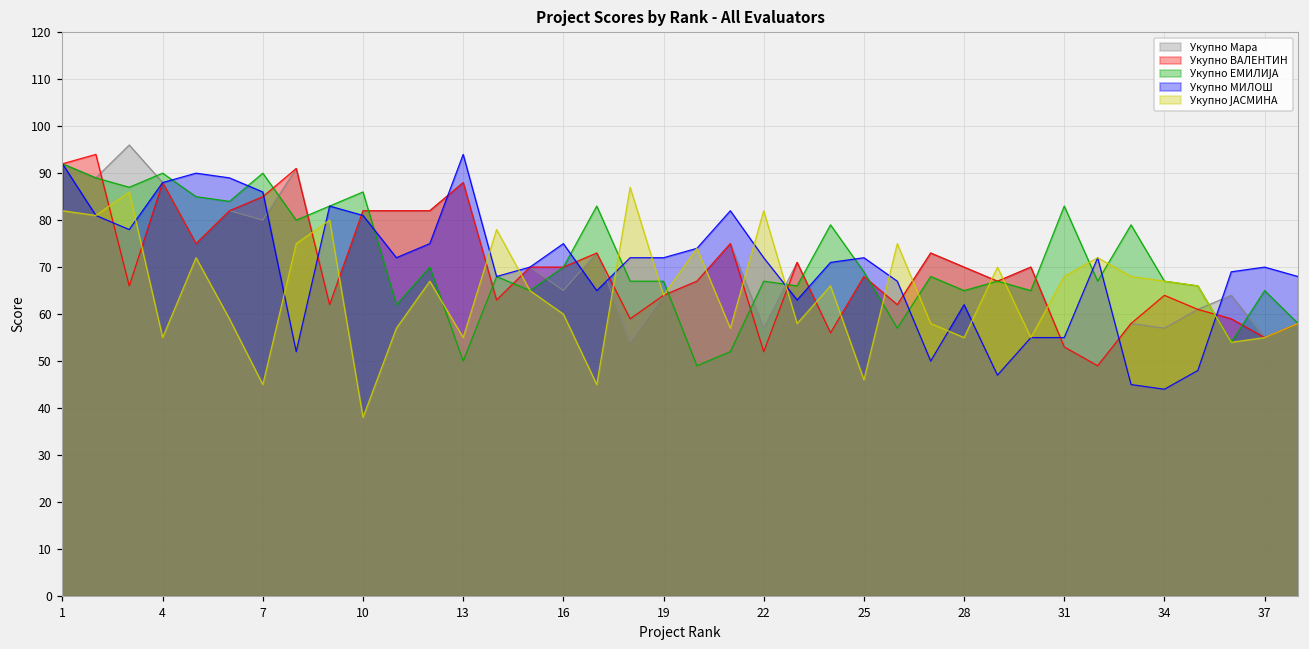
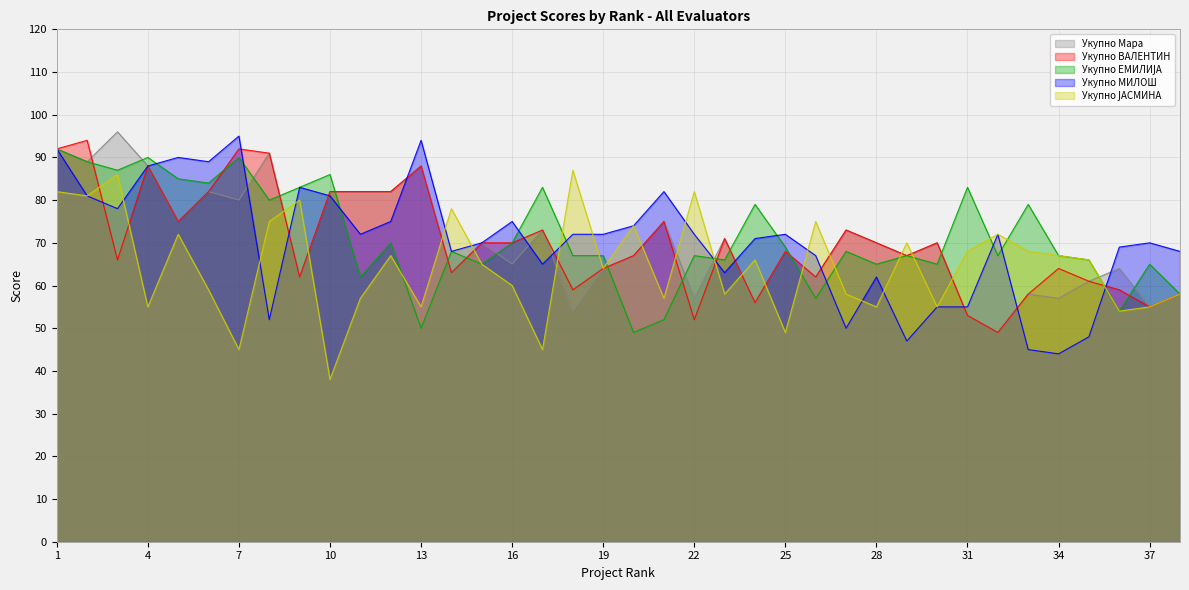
Укупно ВАЛЕНТИН, 7: 85 -> 92
Укупно МИЛОШ, 7: 86 -> 95
Укупно ЈАСМИНА, 25: 46 -> 49
